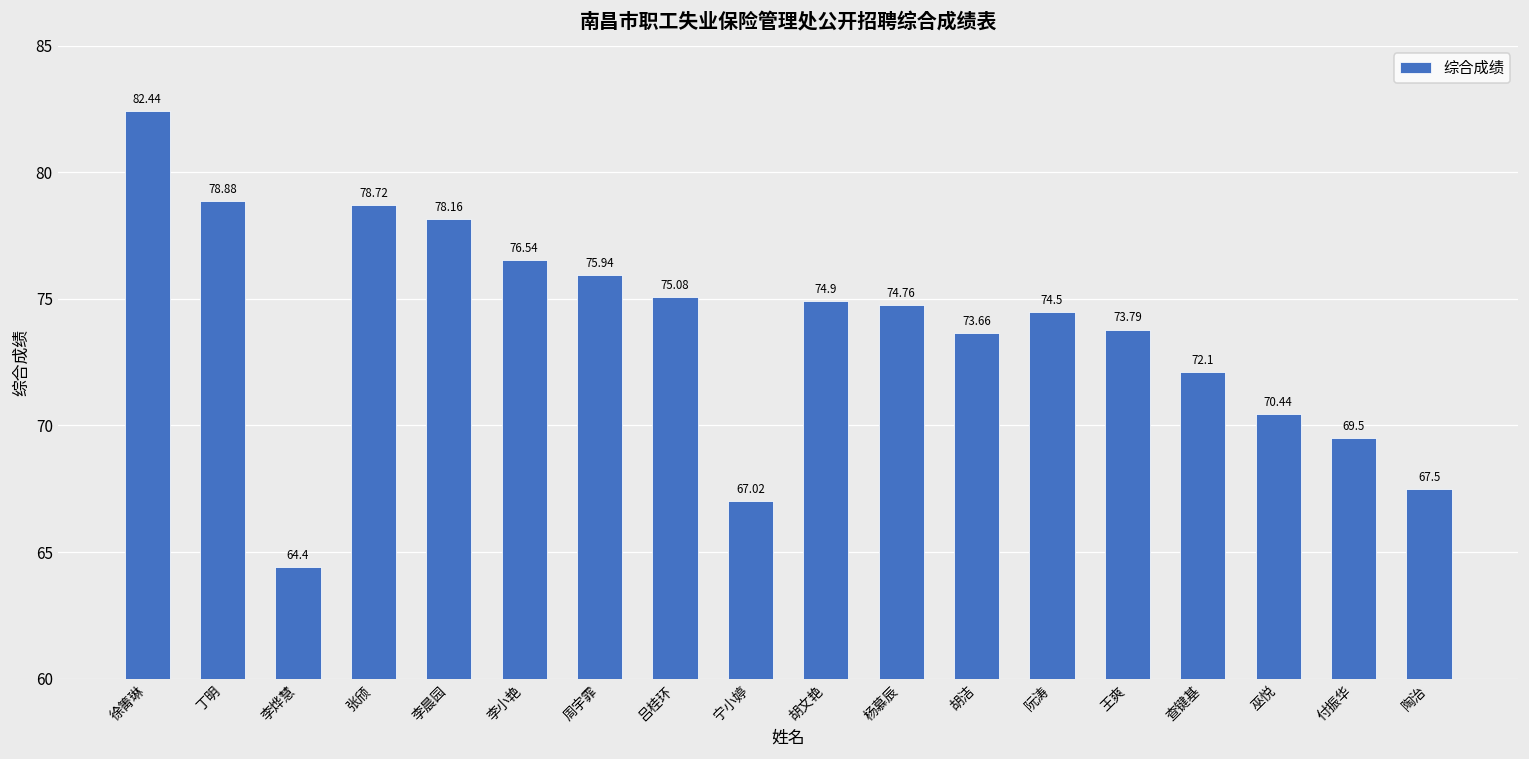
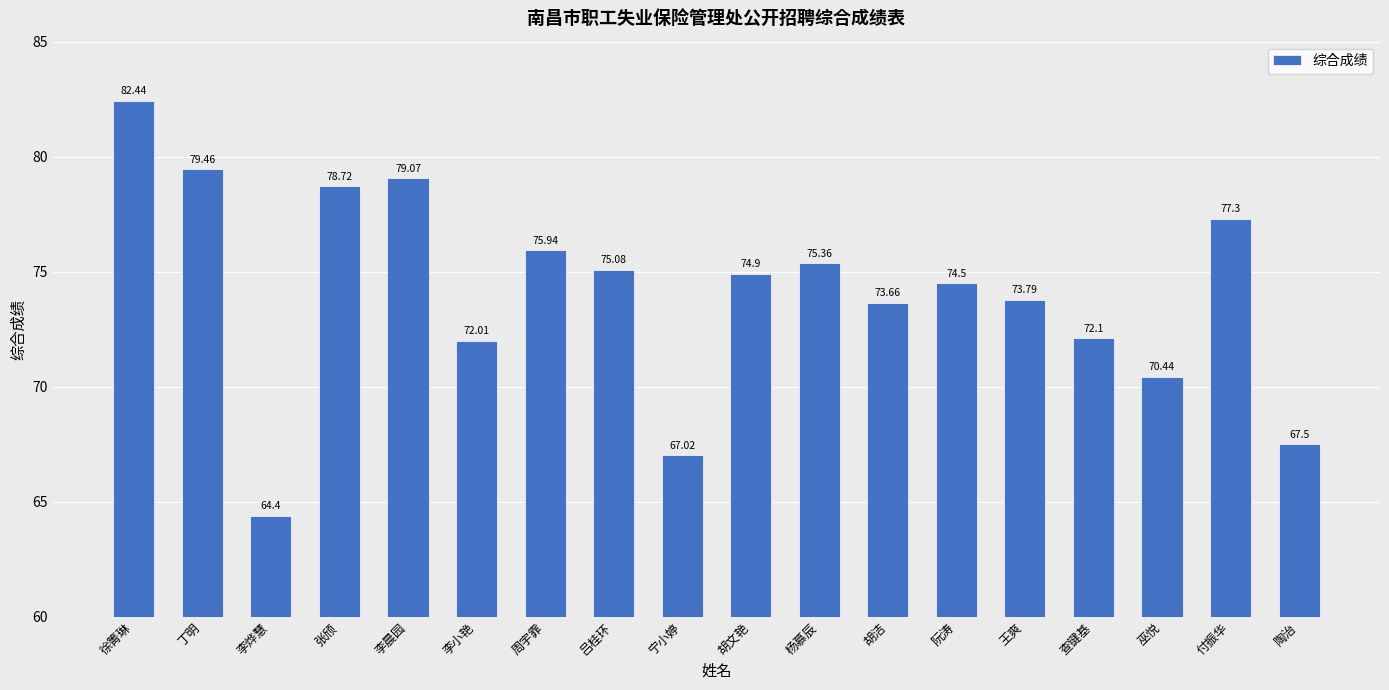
丁明: 78.88 -> 79.46
李晨园: 78.16 -> 79.07
李小艳: 76.54 -> 72.01
杨慕辰: 74.76 -> 75.36
付振华: 69.5 -> 77.3
